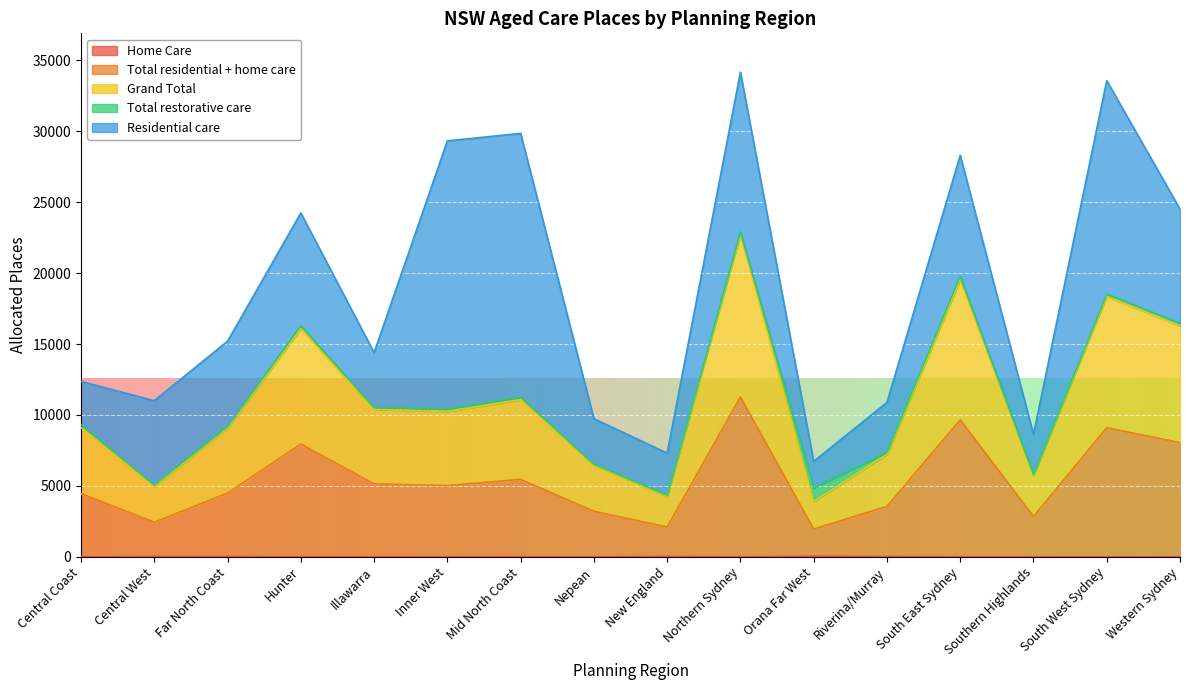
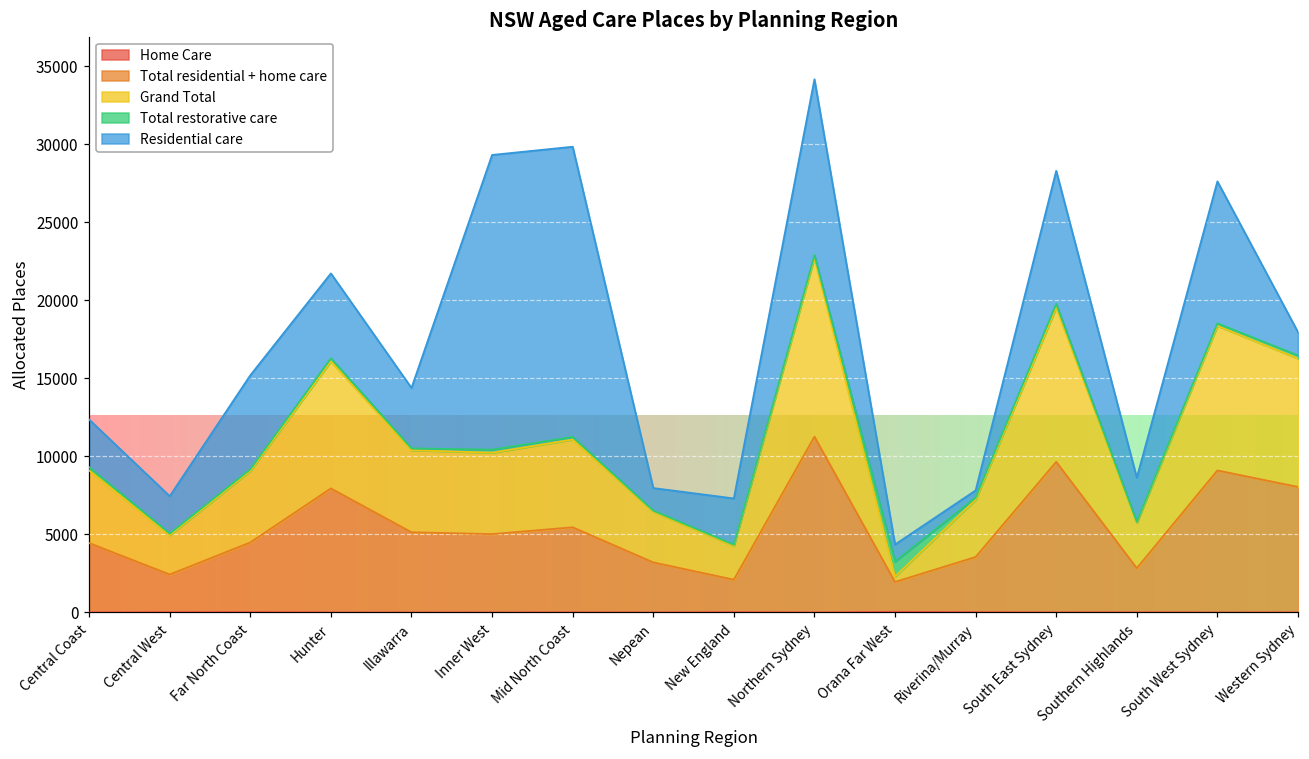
Residential care, Central West: 5900 -> 2400
Residential care, Hunter: 8000 -> 5400
Residential care, Nepean: 3200 -> 1400
Grand Total, Orana Far West: 1900 -> 300
Residential care, Orana Far West: 1900 -> 1100
Residential care, Riverina/Murray: 3500 -> 500
Residential care, South West Sydney: 15000 -> 9100
Residential care, Western Sydney: 8000 -> 1500
